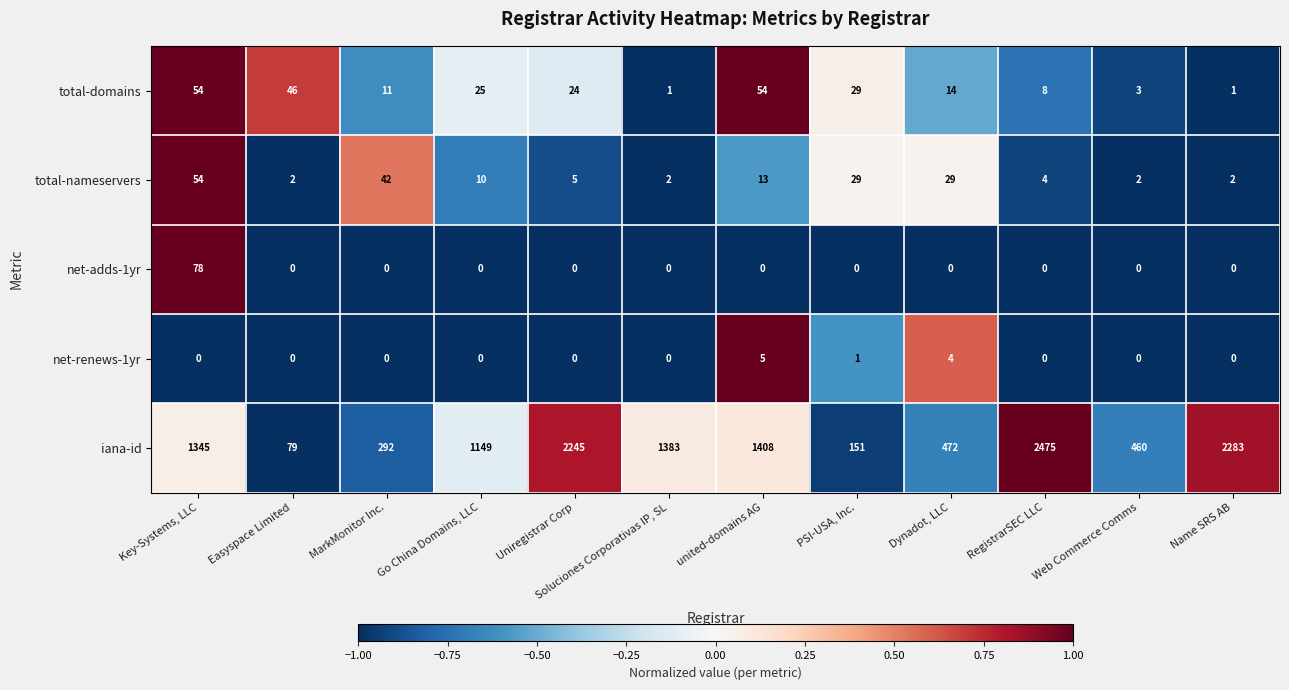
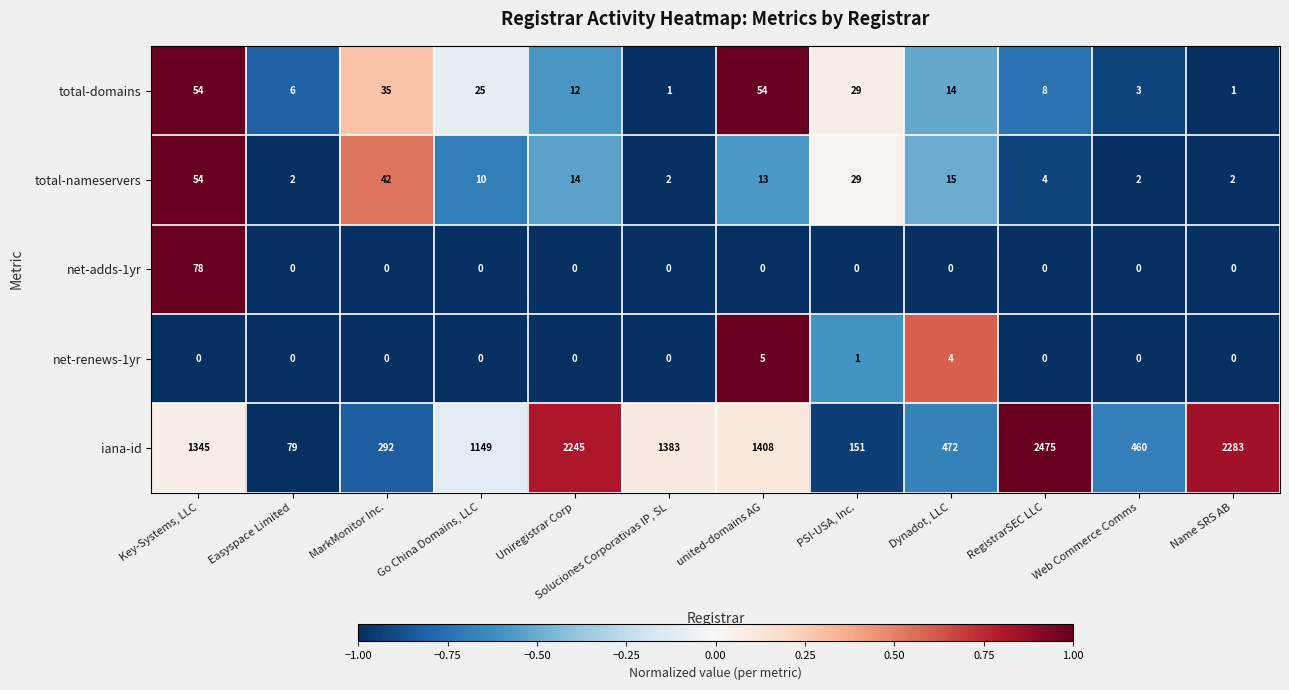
total-domains, Easyspace Limited: 46 -> 6
total-domains, MarkMonitor Inc.: 11 -> 35
total-domains, Uniregistrar Corp: 24 -> 12
total-nameservers, Uniregistrar Corp: 5 -> 14
total-nameservers, Dynadot, LLC: 29 -> 15
